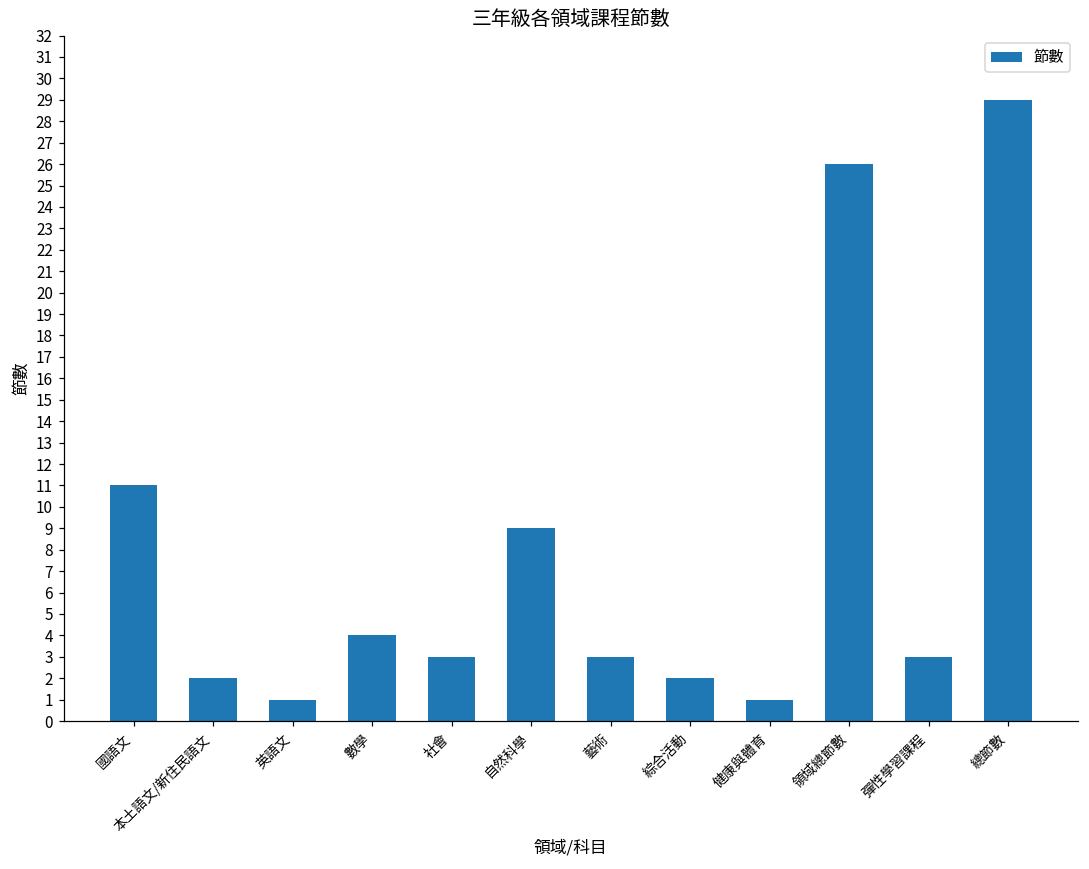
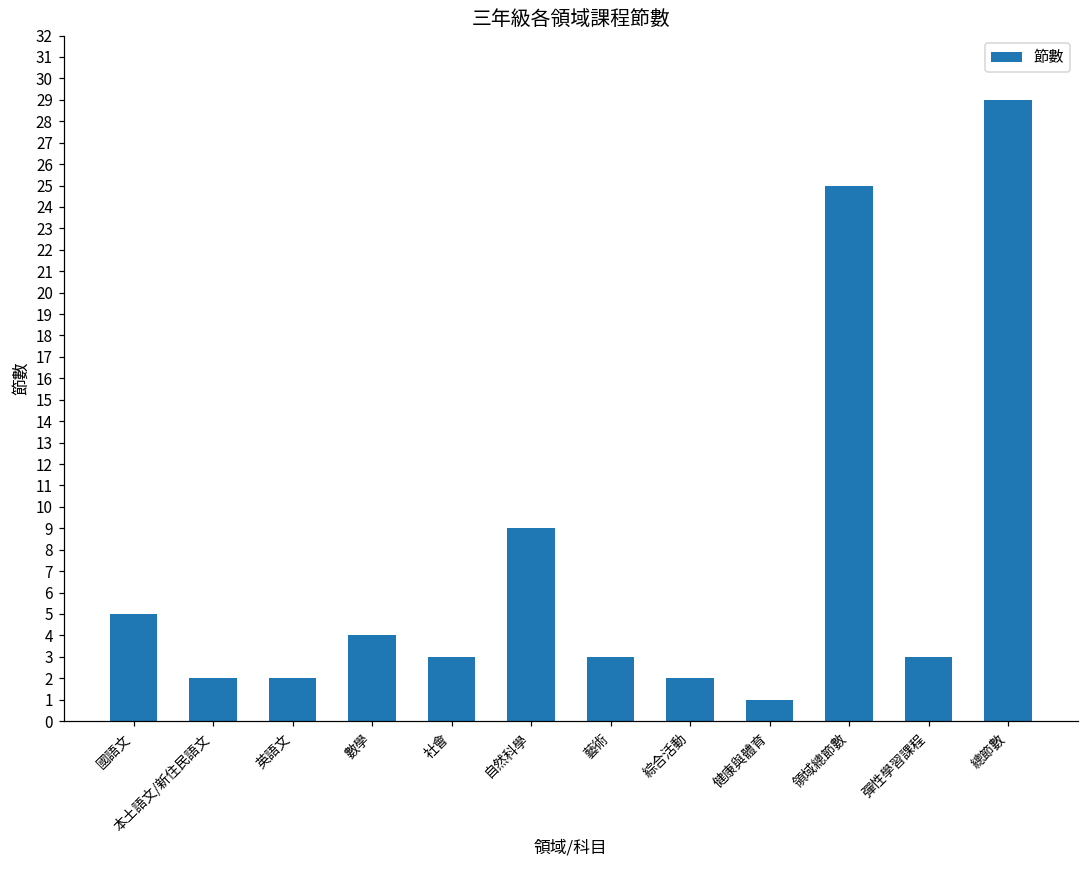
國語文: 11 -> 5
英語文: 1 -> 2
領域總節數: 26 -> 25
